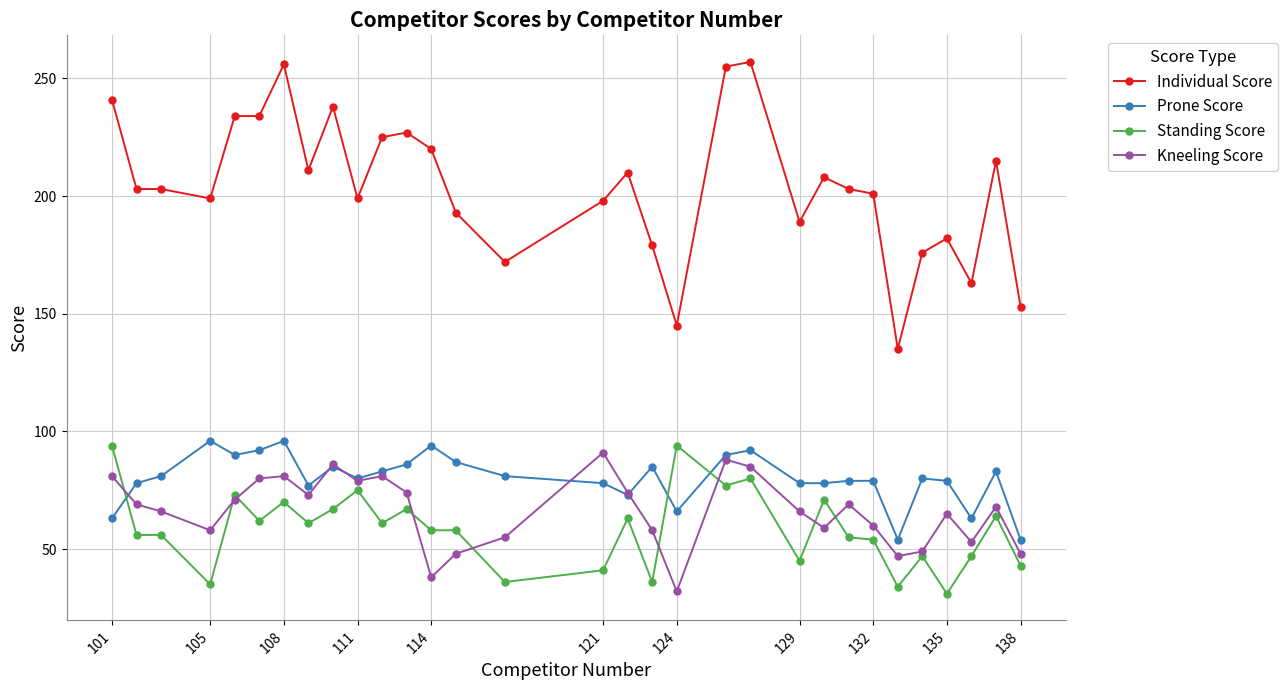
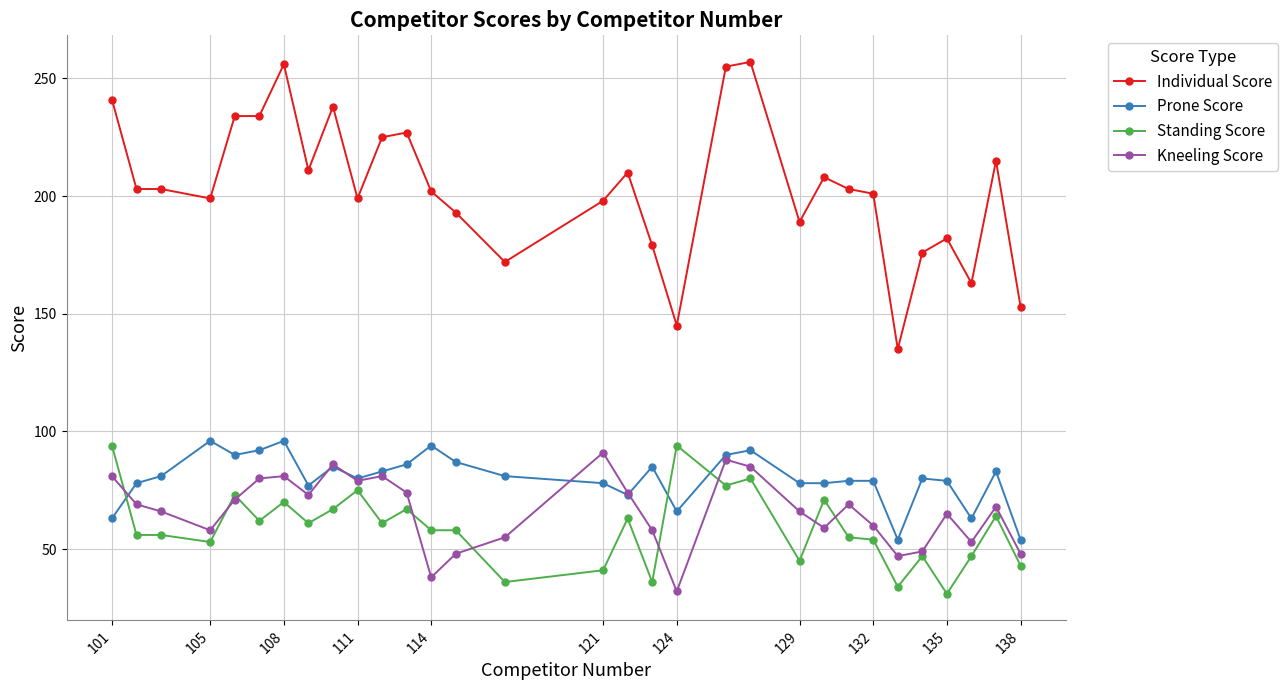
Standing Score, 105: 35 -> 53
Individual Score, 114: 220 -> 202
